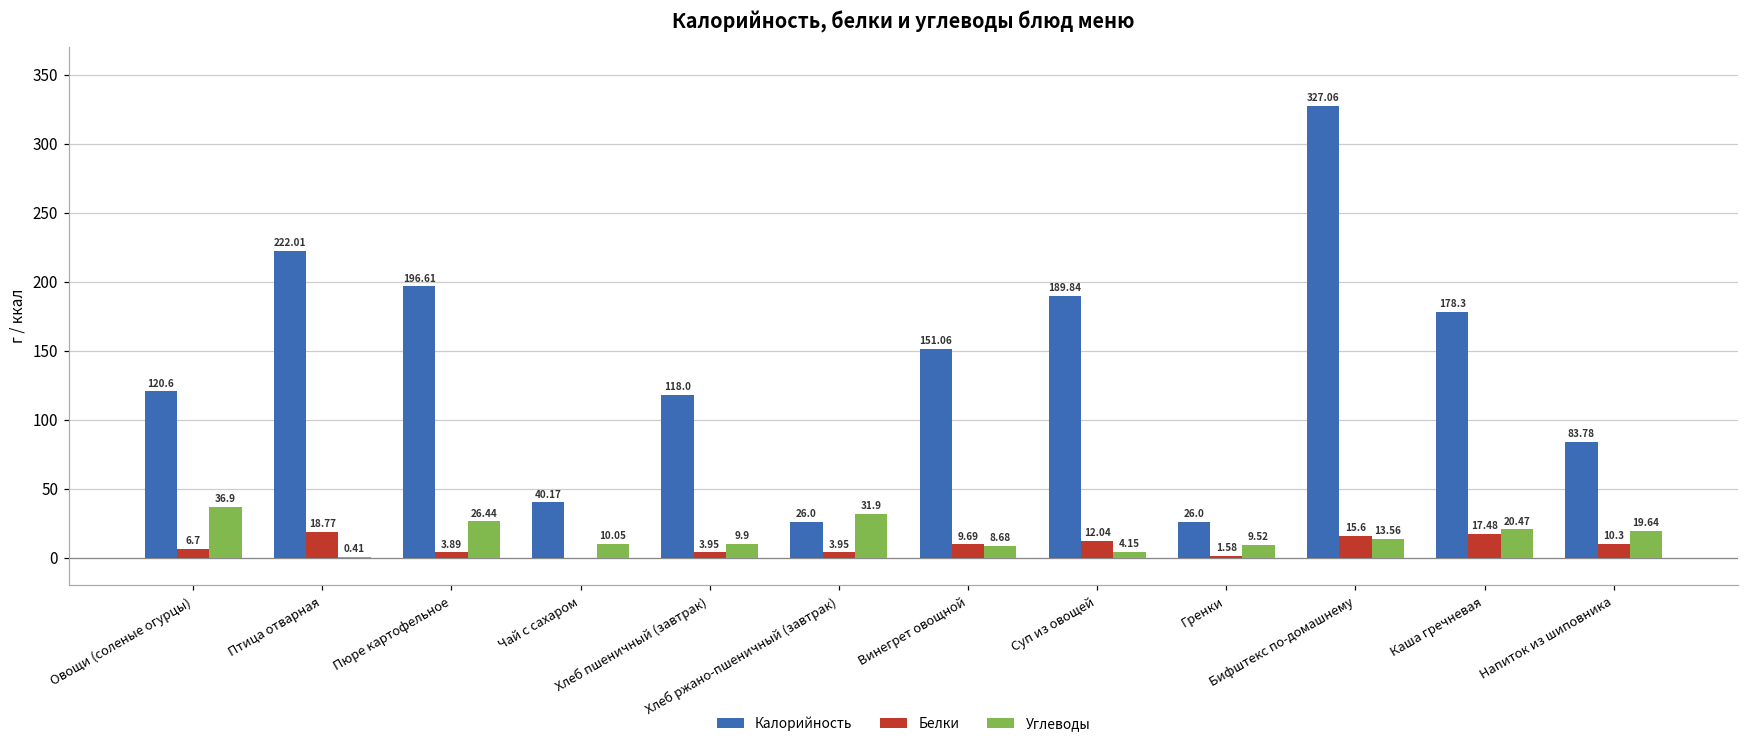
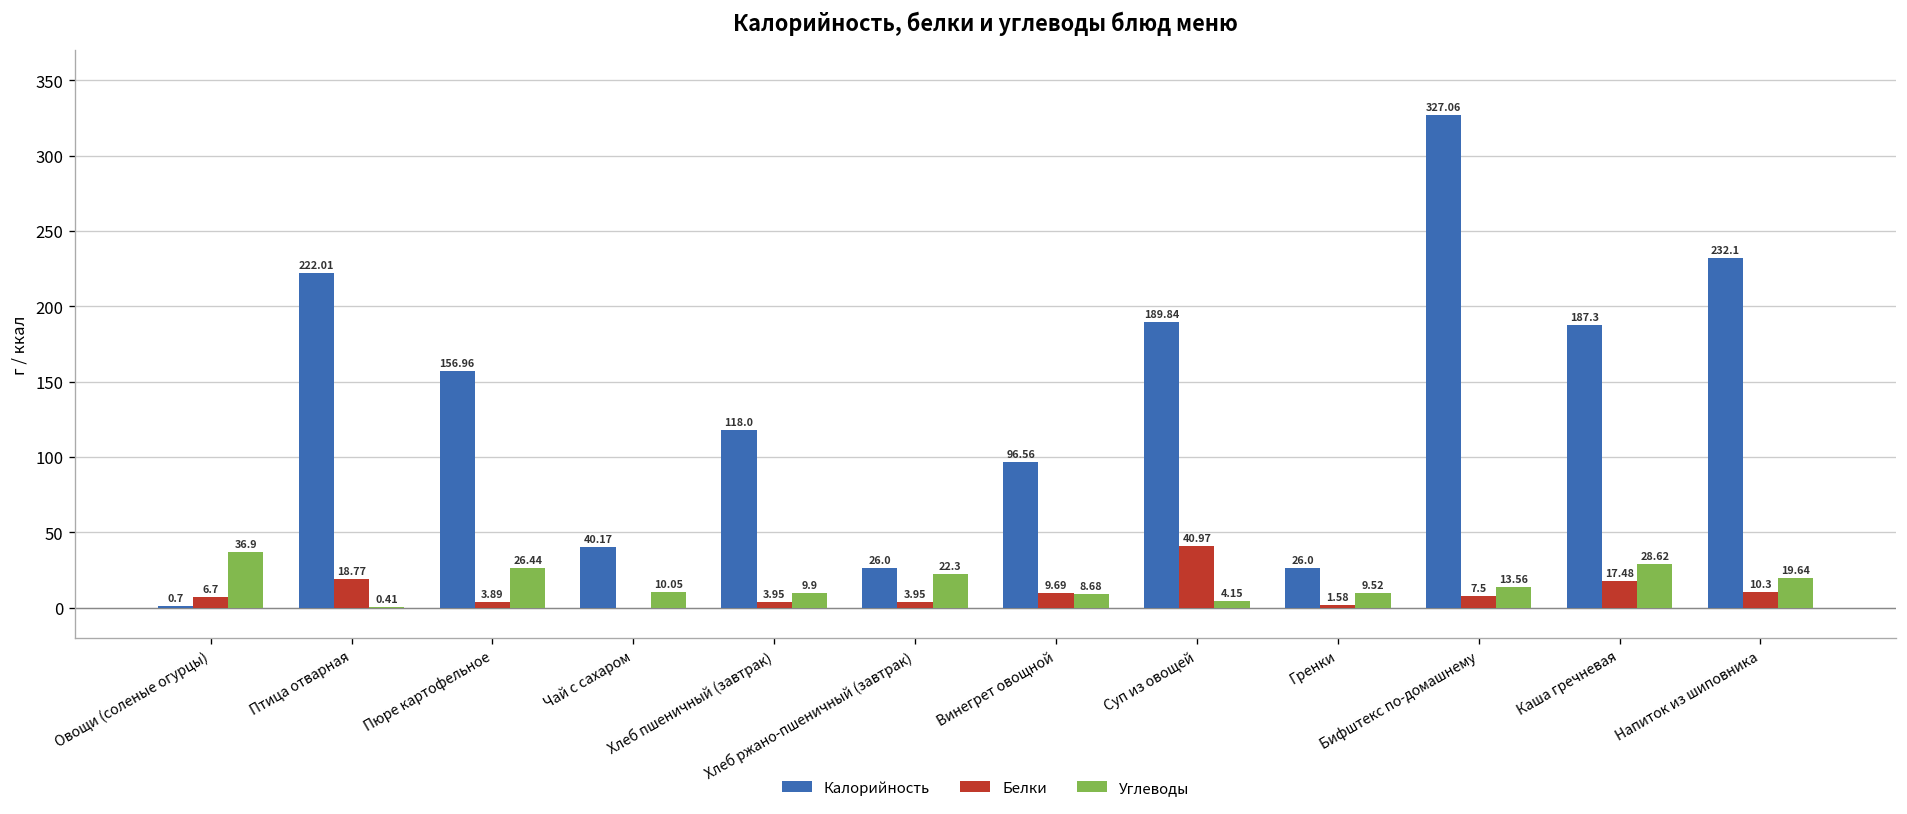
Калорийность, Овощи (соленые огурцы): 120.6 -> 0.7
Калорийность, Пюре картофельное: 196.61 -> 156.96
Углеводы, Хлеб ржано-пшеничный (завтрак): 31.9 -> 22.3
Калорийность, Винегрет овощной: 151.06 -> 96.56
Белки, Суп из овощей: 12.04 -> 40.97
Белки, Бифштекс по-домашнему: 15.6 -> 7.5
Калорийность, Каша гречневая: 178.3 -> 187.3
Углеводы, Каша гречневая: 20.47 -> 28.62
Калорийность, Напиток из шиповника: 83.78 -> 232.1
